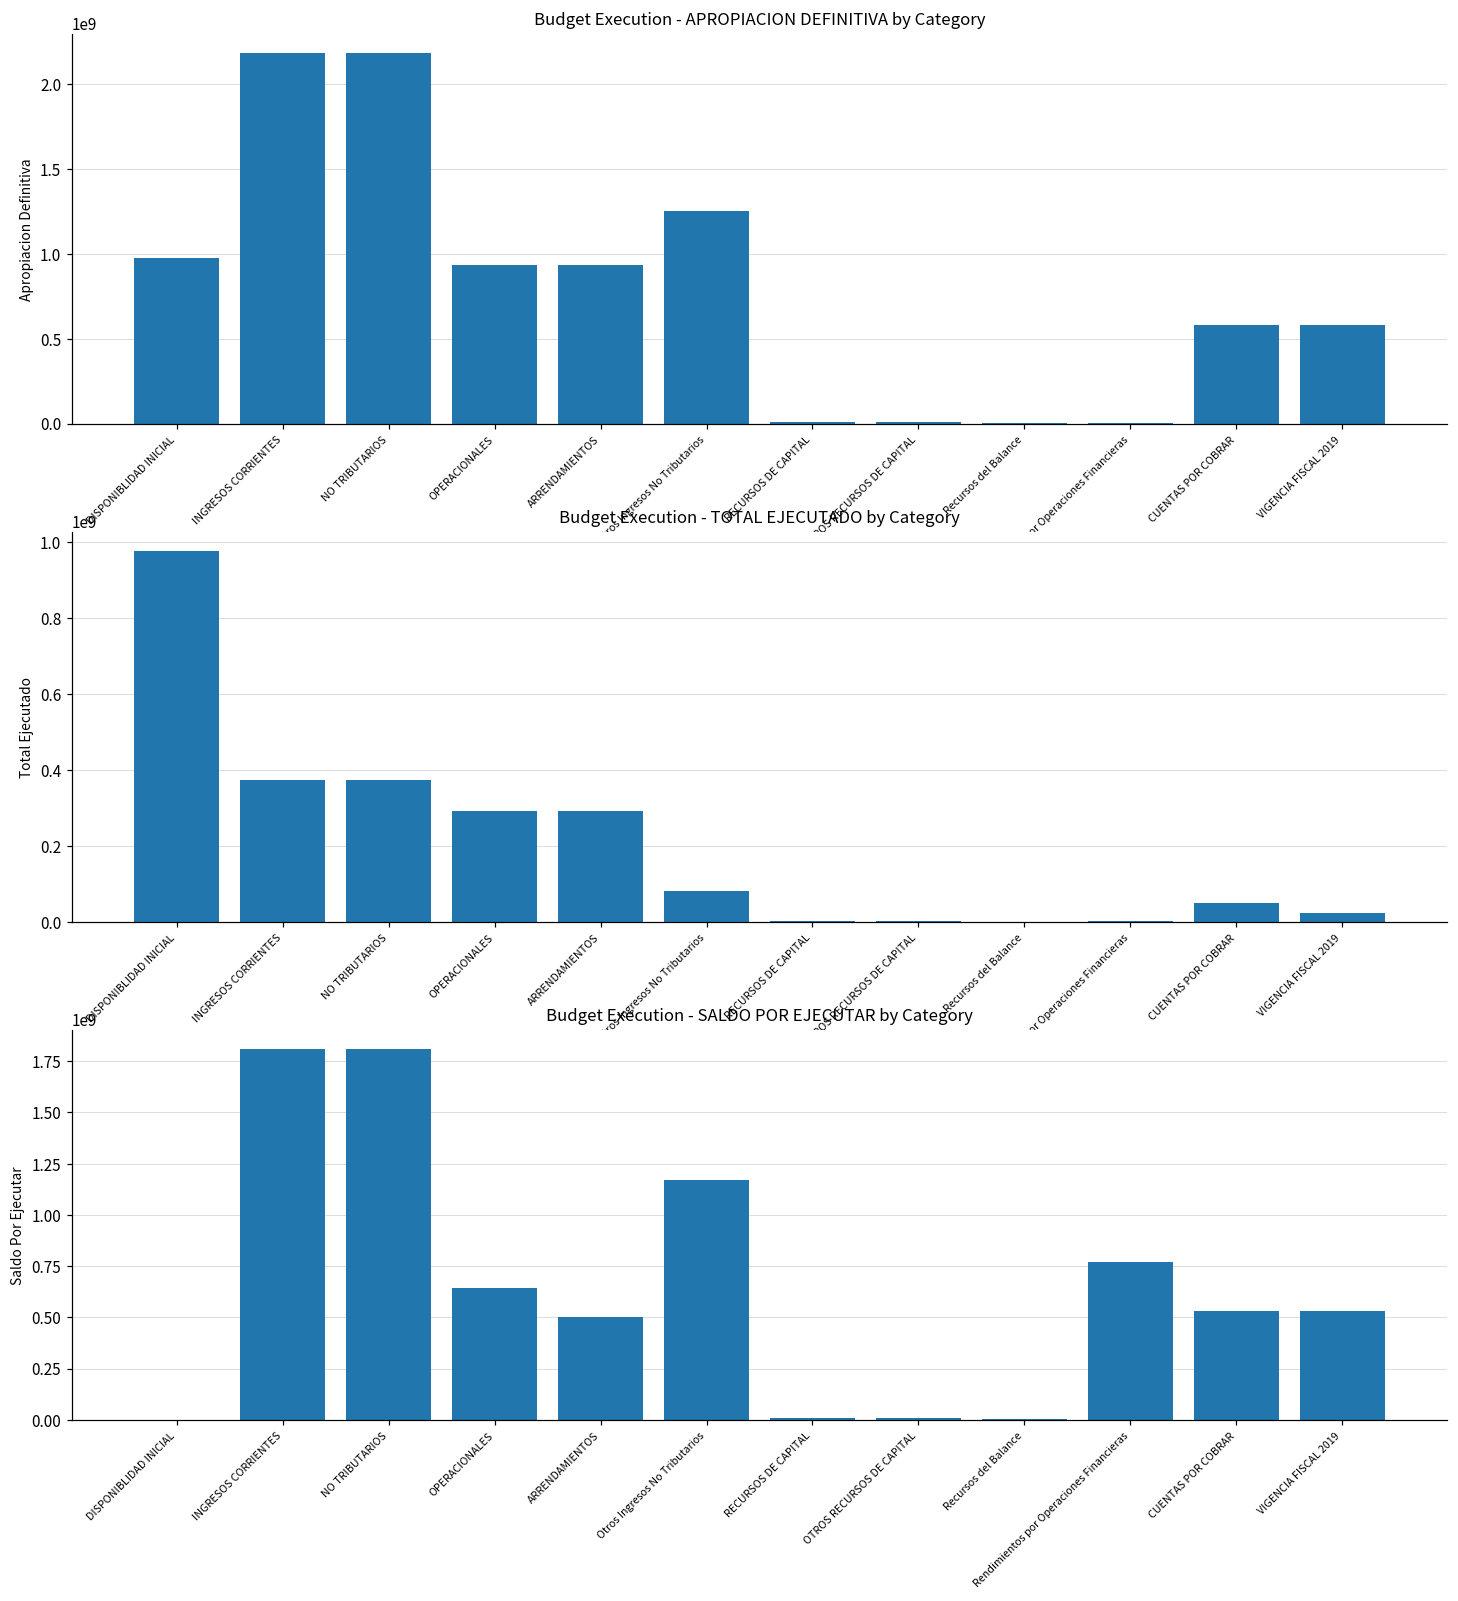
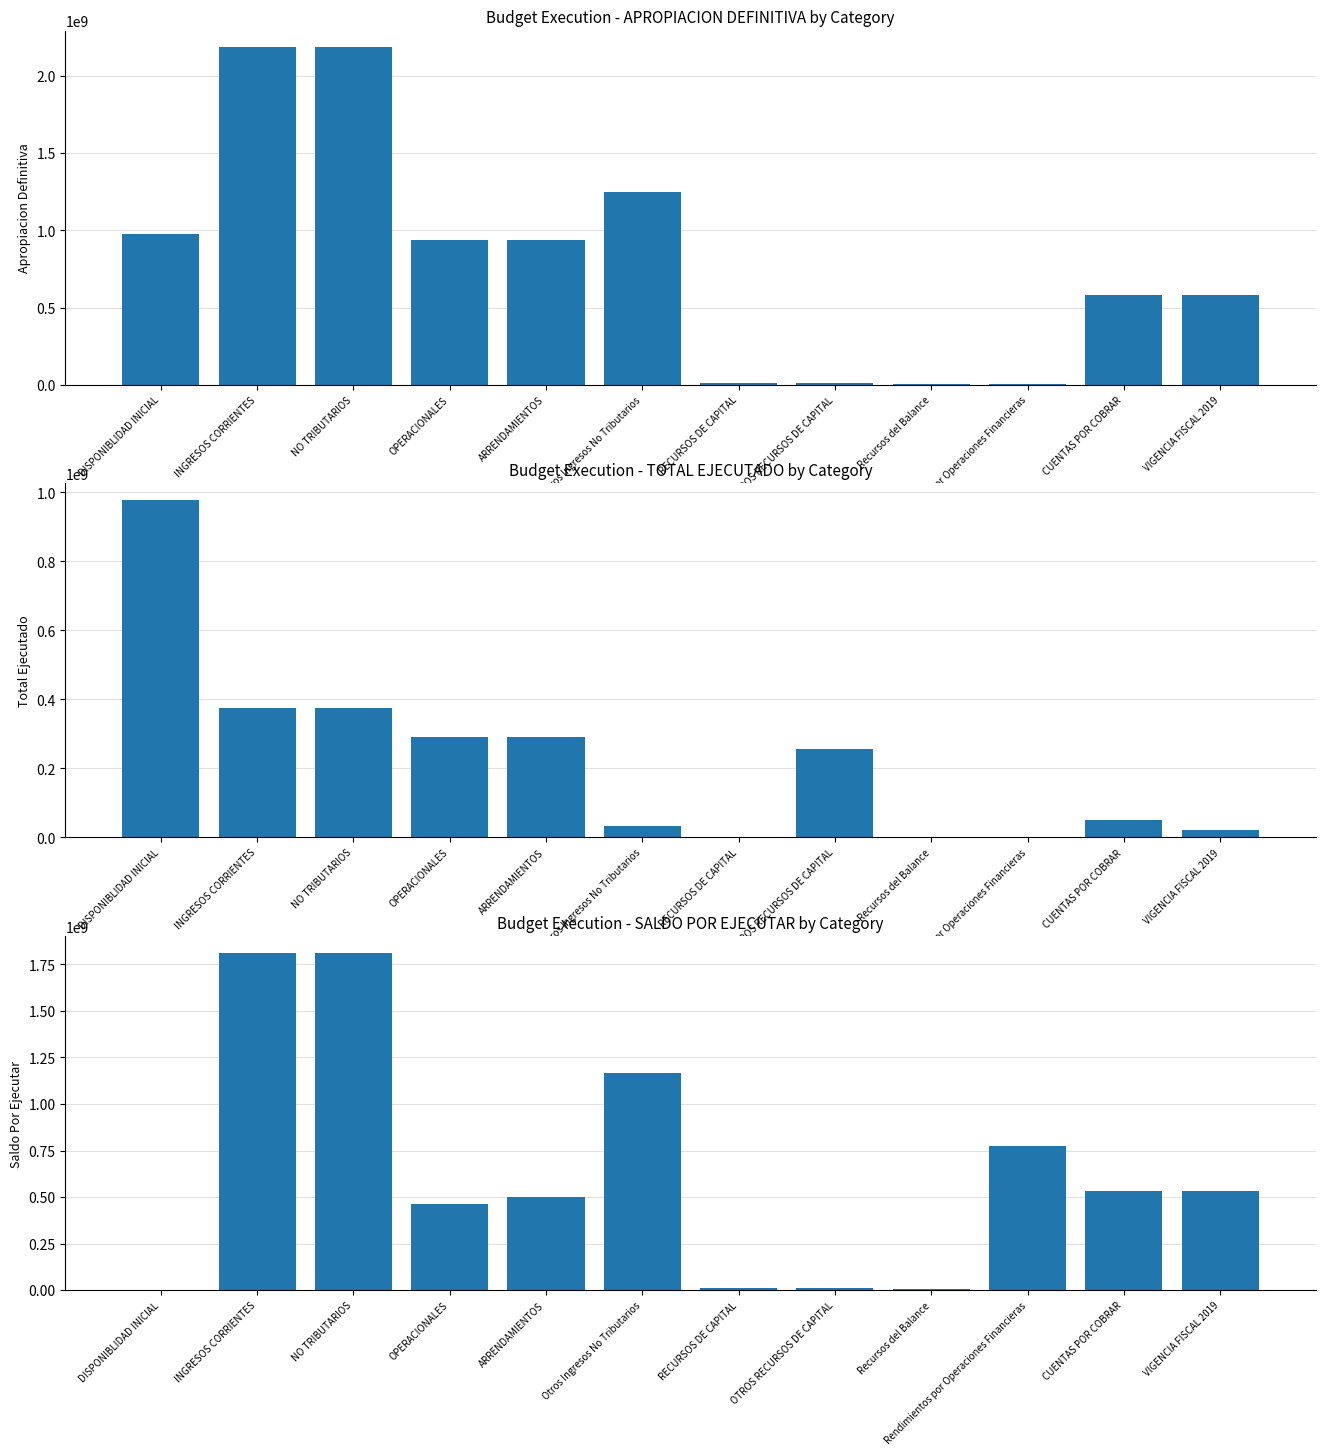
Budget Execution - TOTAL EJECUTADO by Category, Otros Ingresos No Tributarios: 80000000 -> 30000000
Budget Execution - TOTAL EJECUTADO by Category, OTROS RECURSOS DE CAPITAL: 0 -> 260000000
Budget Execution - SALDO POR EJECUTAR by Category, OPERACIONALES: 640000000 -> 460000000
